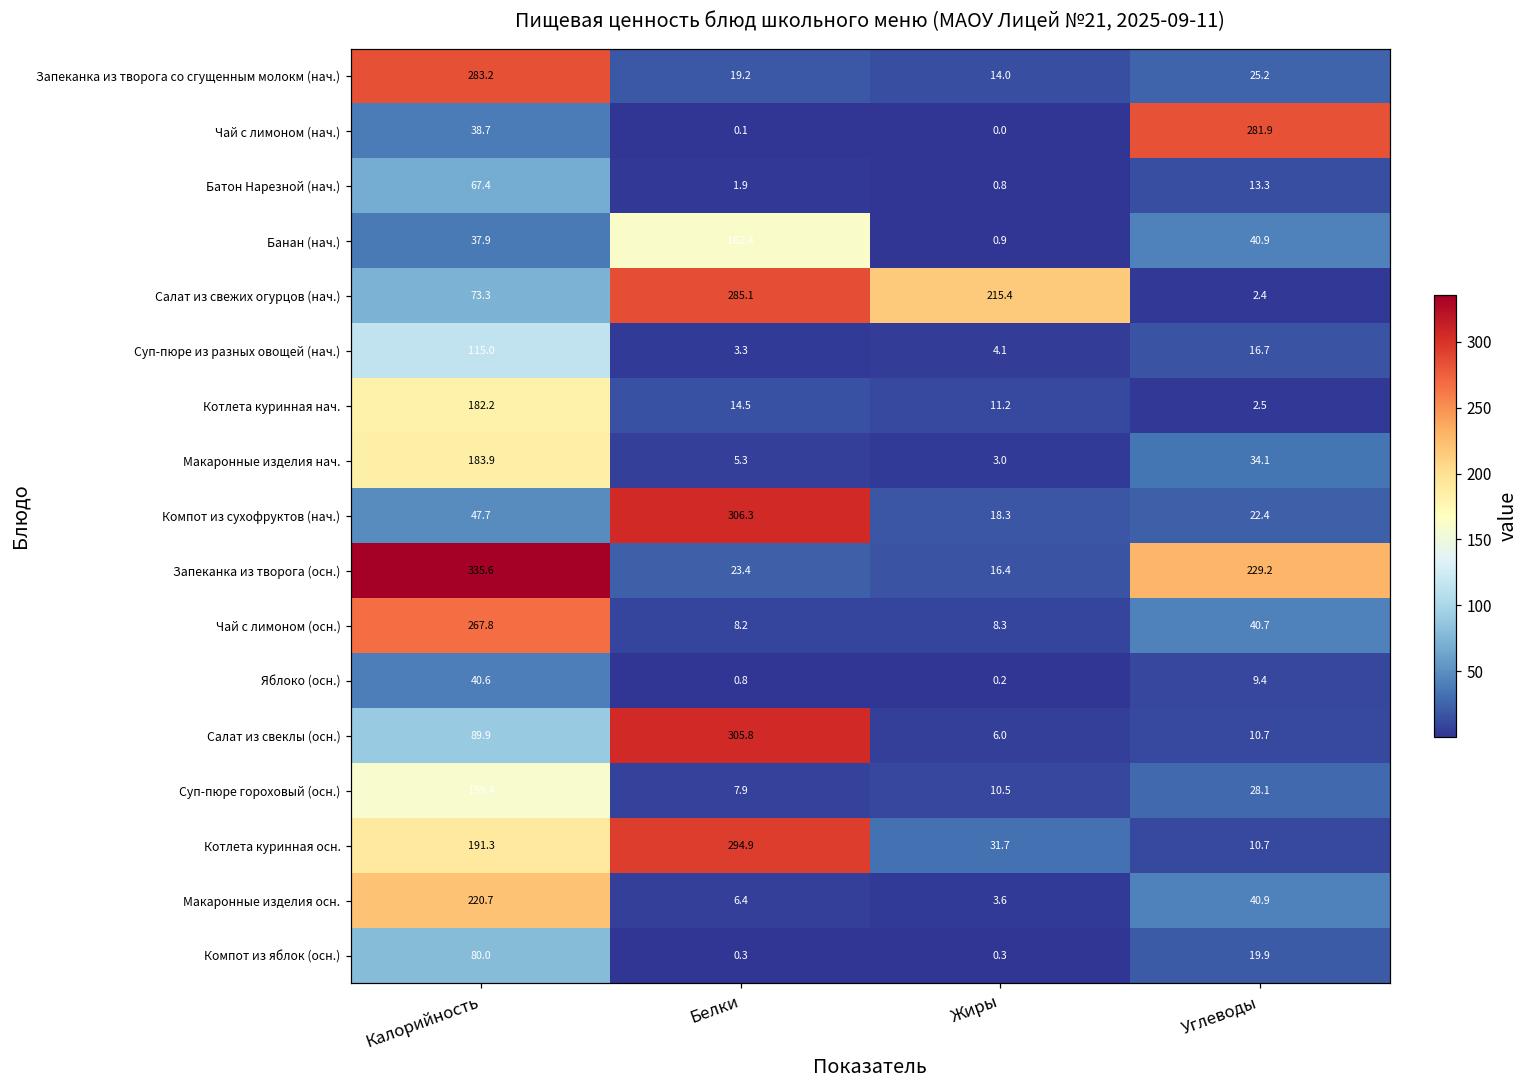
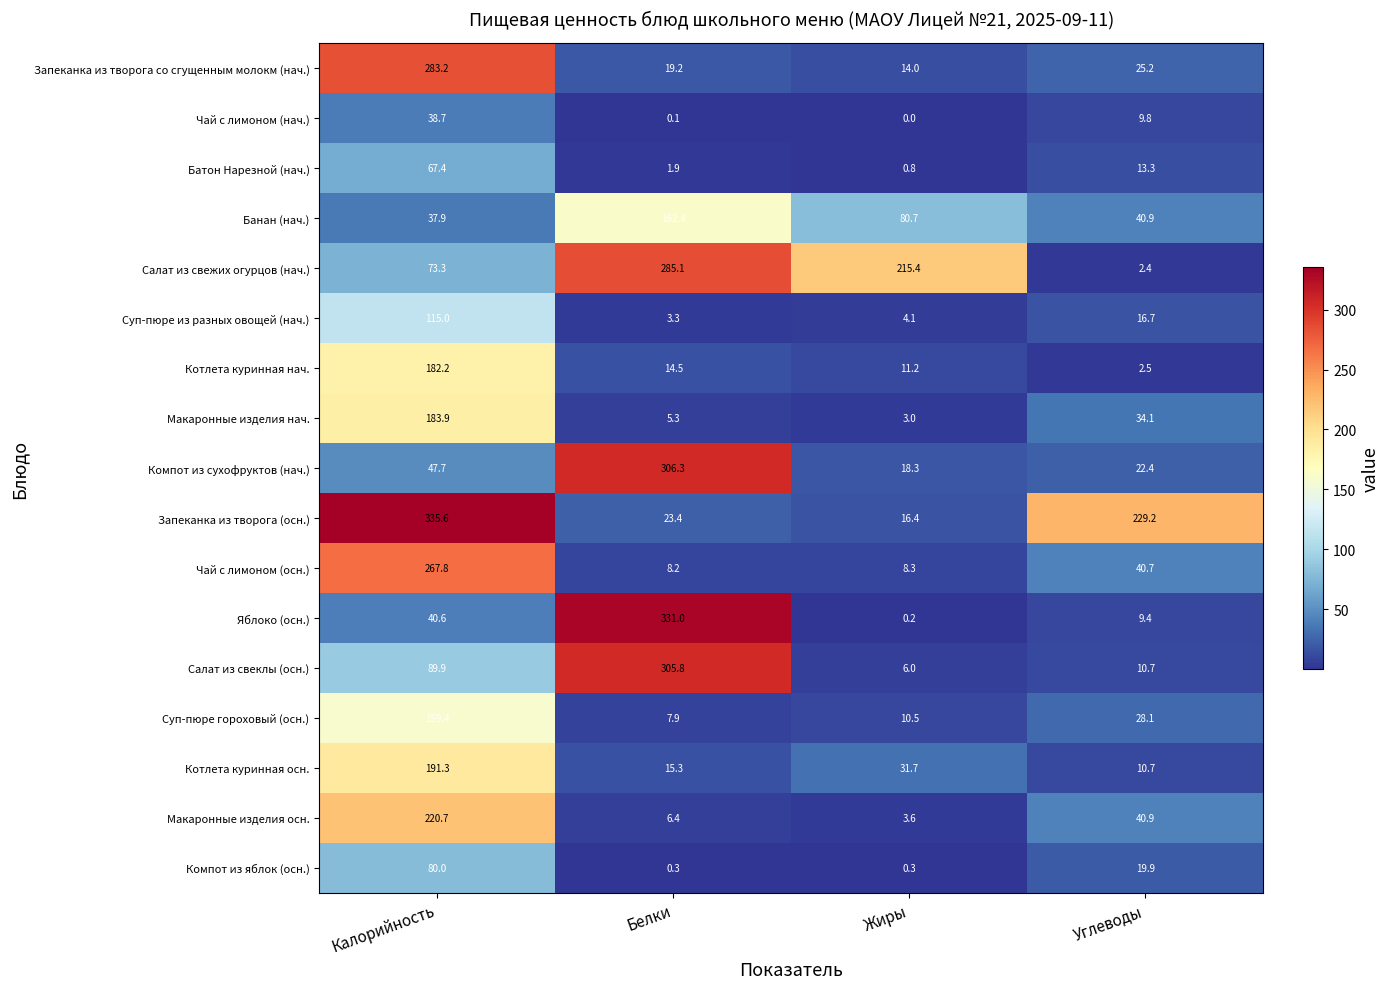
Чай с лимоном (нач.), Углеводы: 281.9 -> 9.8
Банан (нач.), Жиры: 0.9 -> 80.7
Яблоко (осн.), Белки: 0.8 -> 331.0
Котлета куринная осн., Белки: 294.9 -> 15.3
